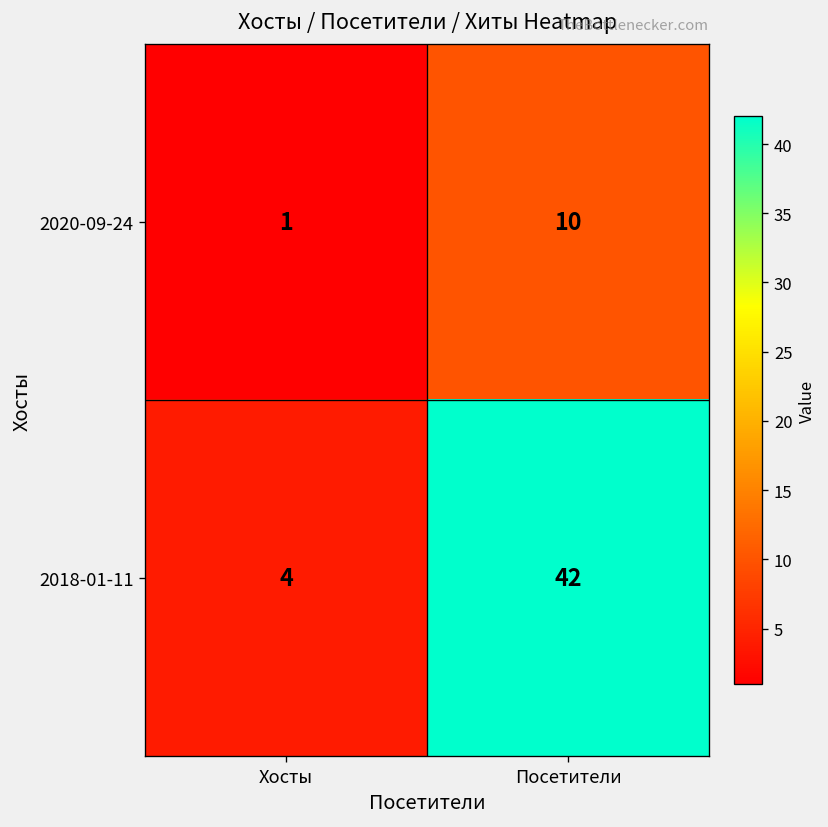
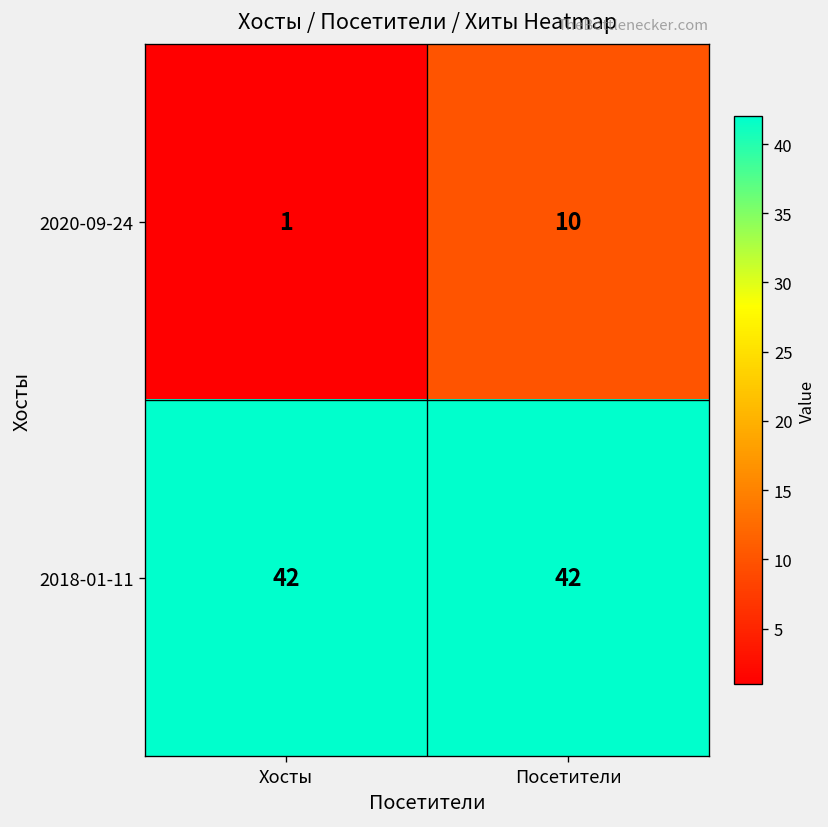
2018-01-11, Хосты: 4 -> 42
